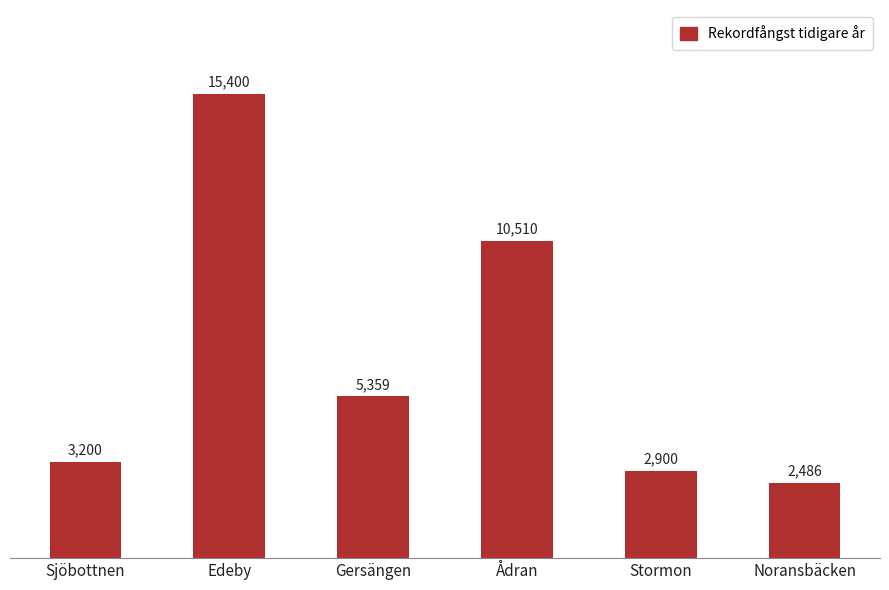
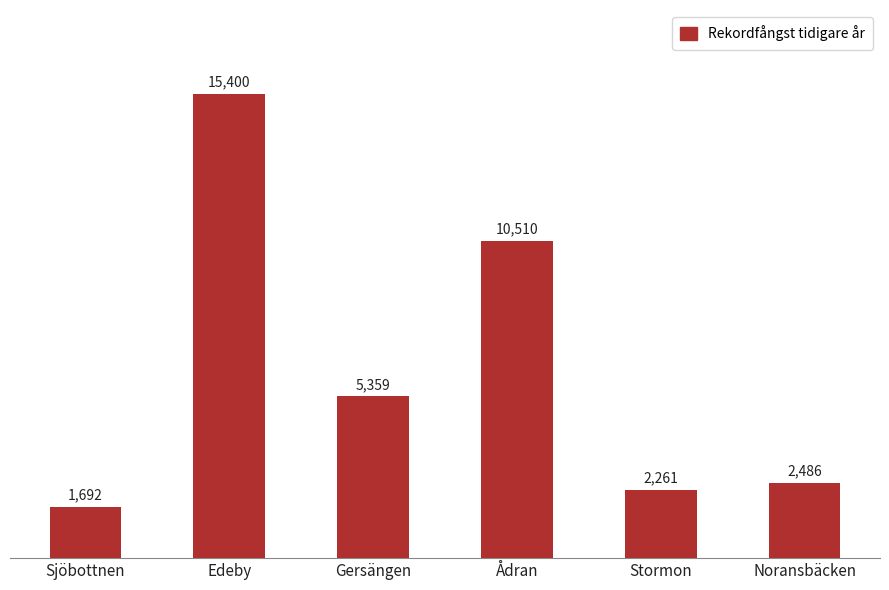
Sjöbottnen: 3,200 -> 1,692
Stormon: 2,900 -> 2,261
